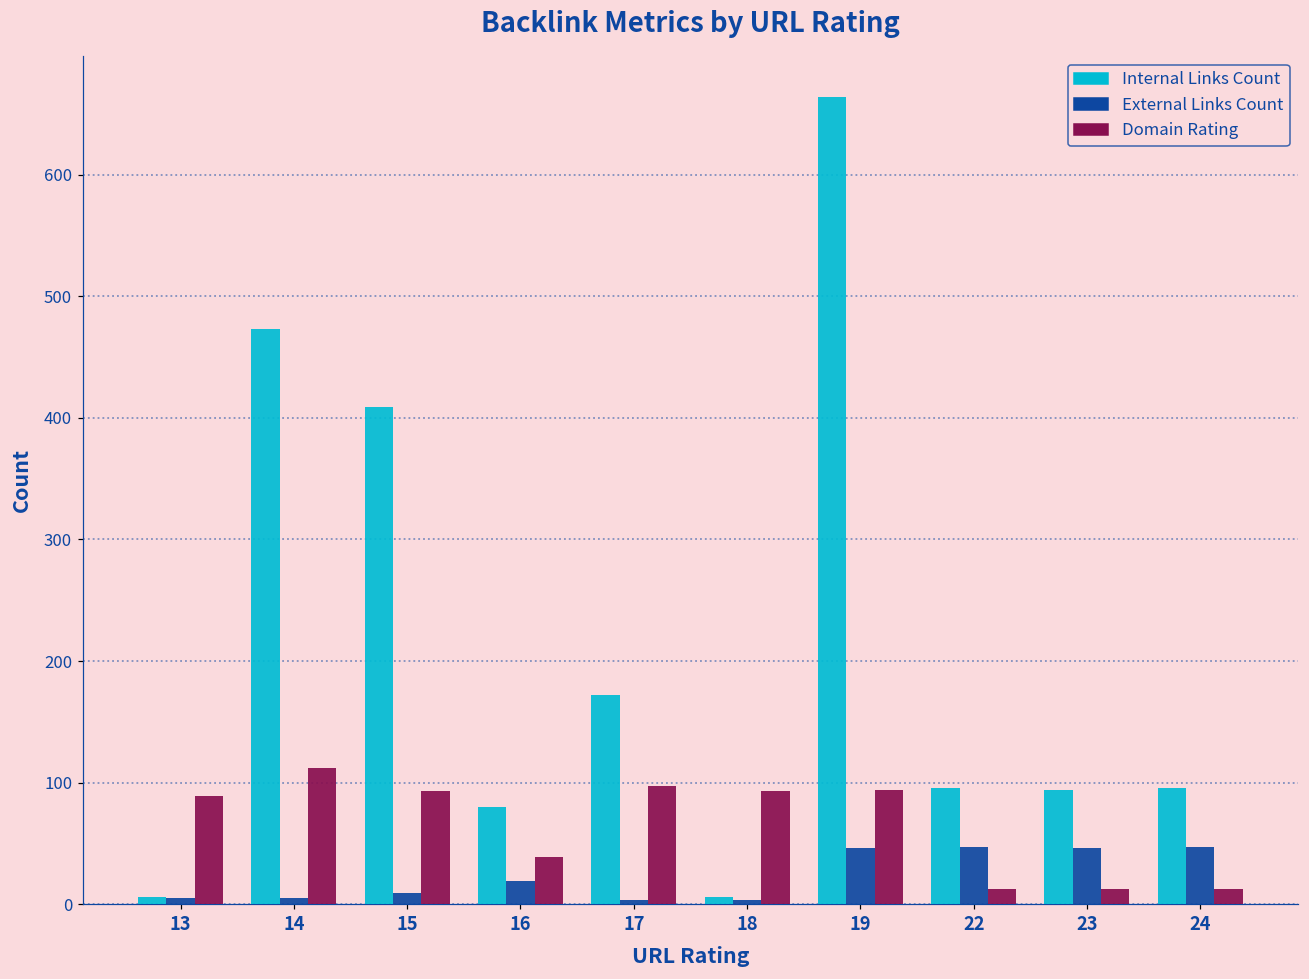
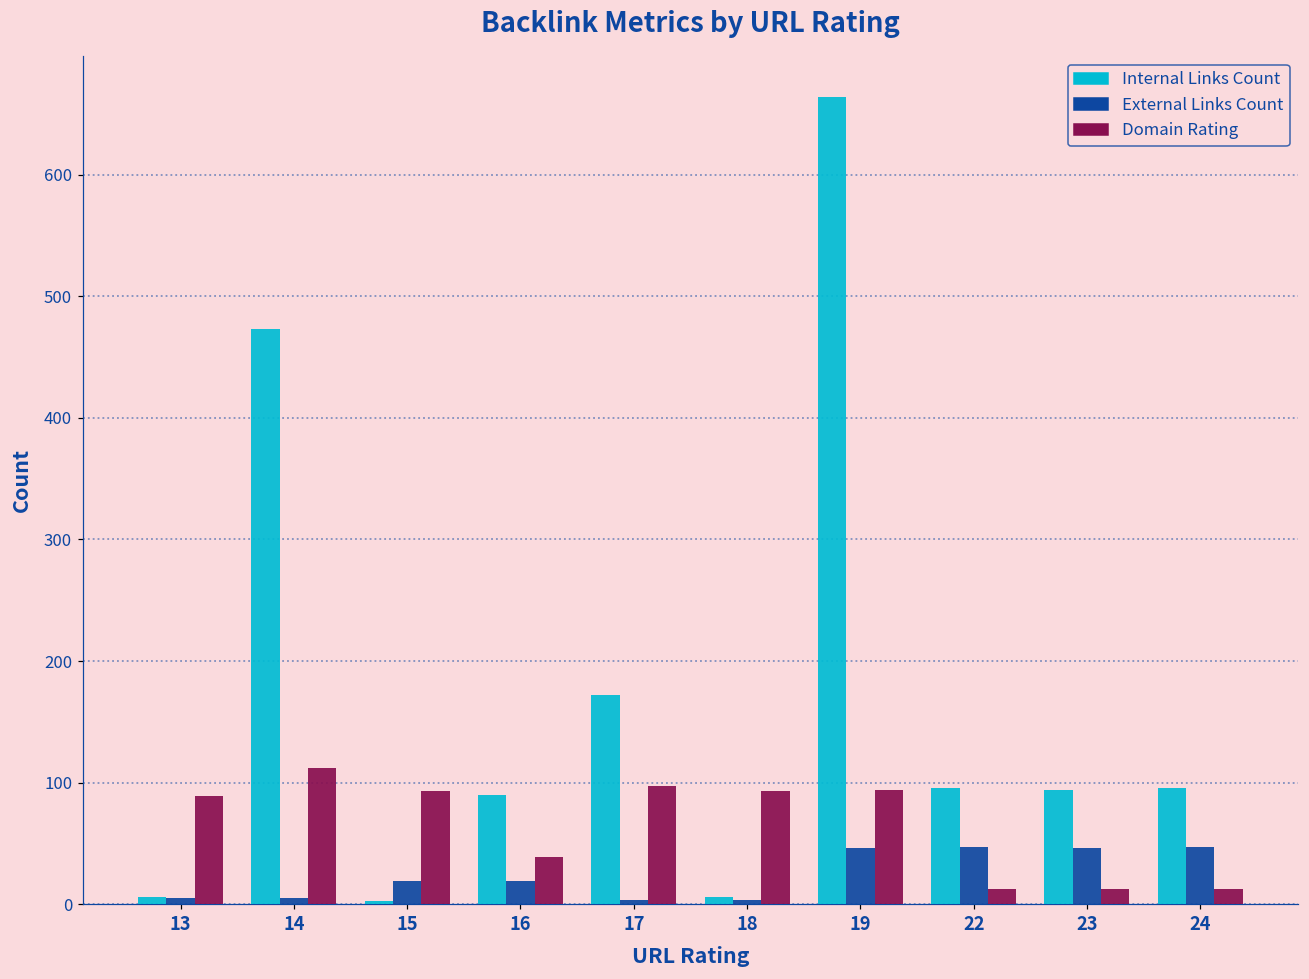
Internal Links Count, 15: 409 -> 3
External Links Count, 15: 9 -> 19
Internal Links Count, 16: 80 -> 90
